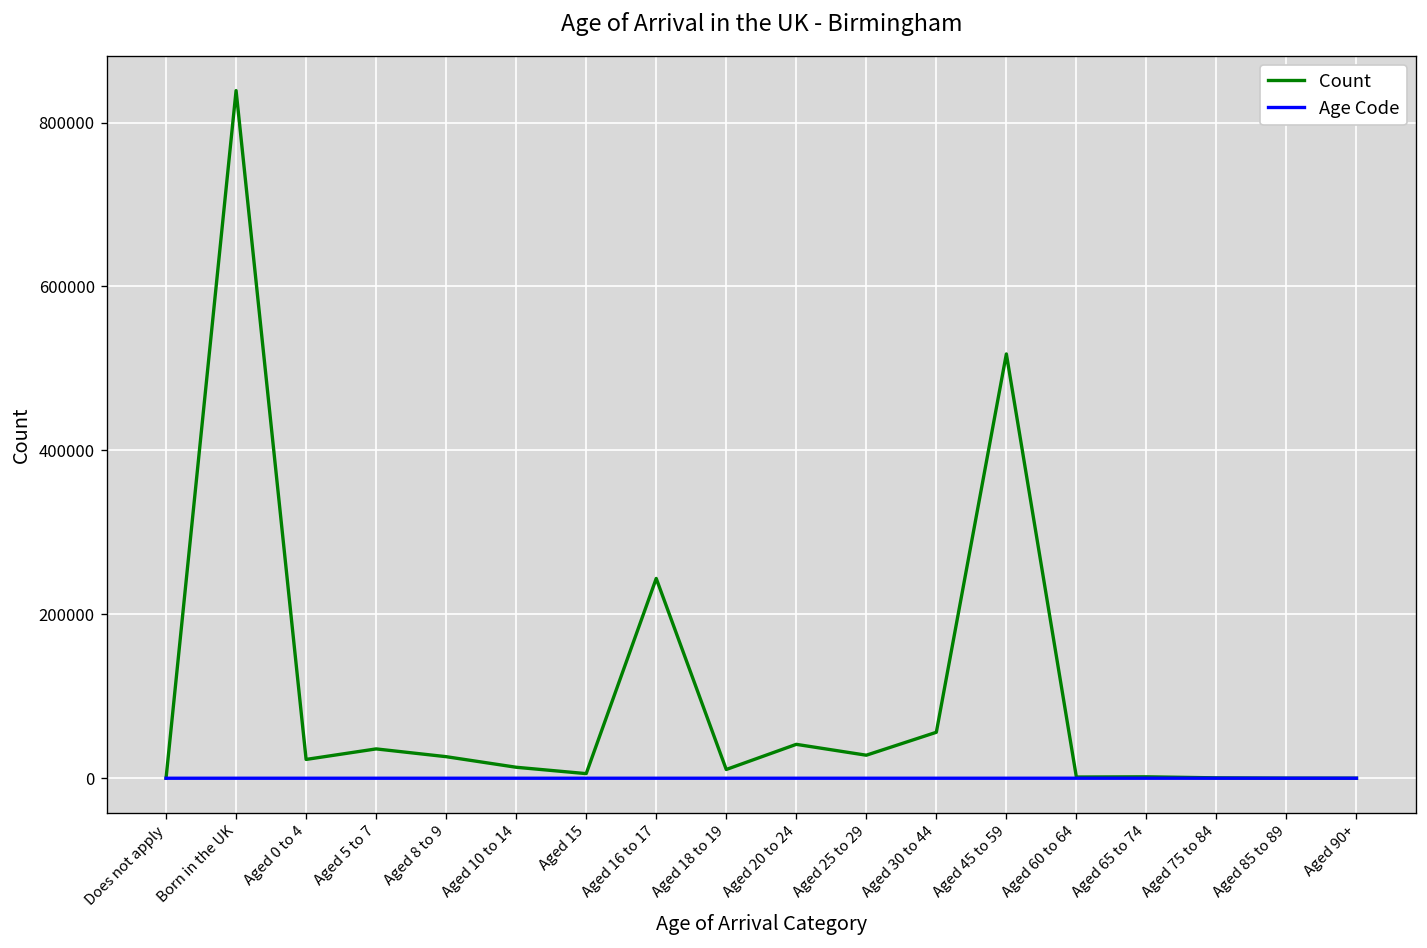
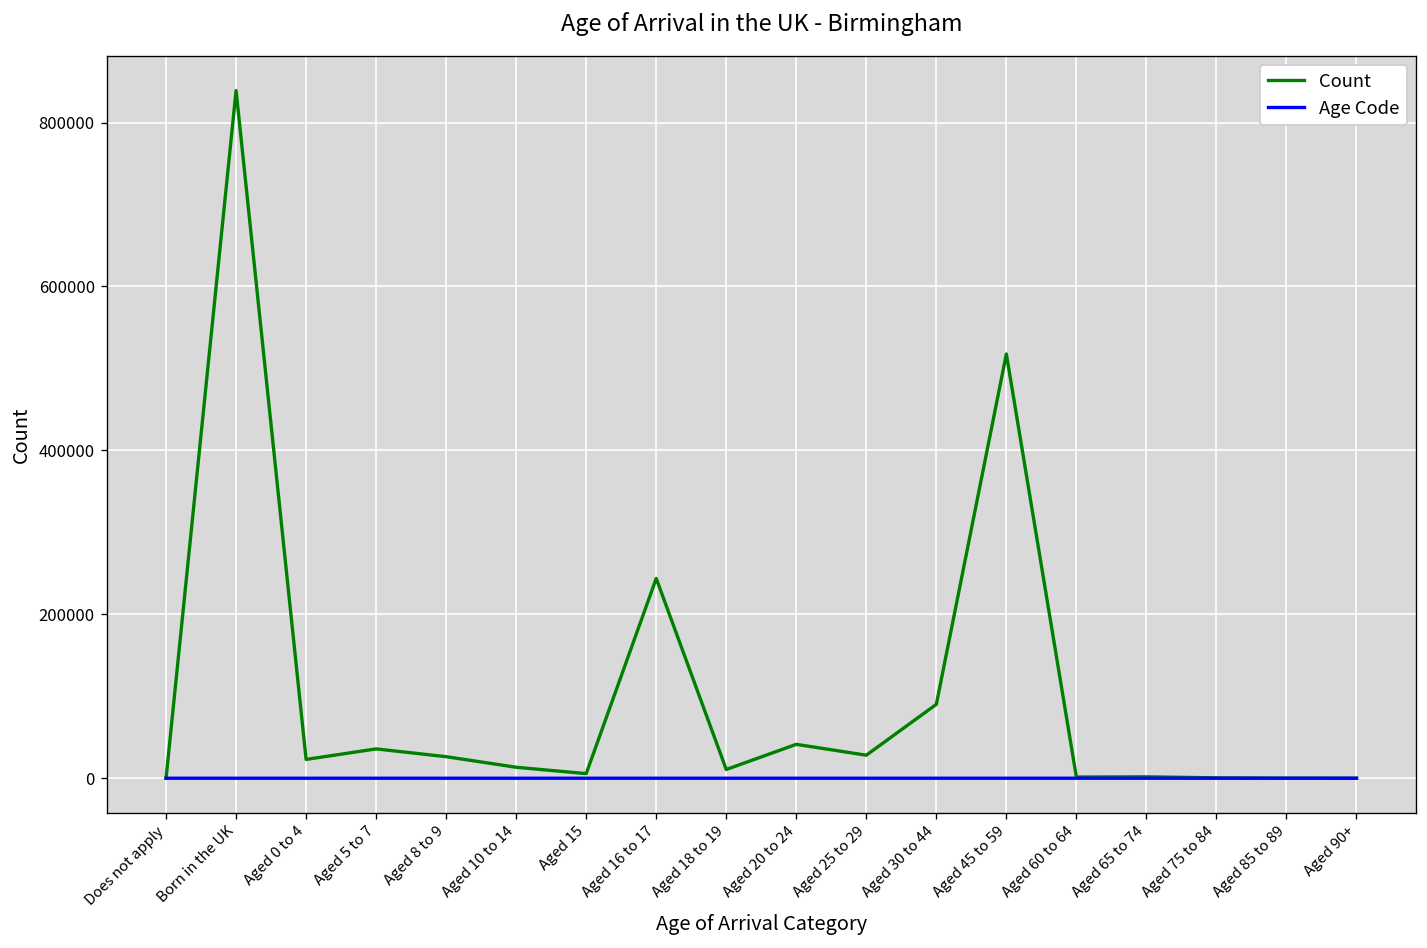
Count, Aged 30 to 44: 60000 -> 90000
